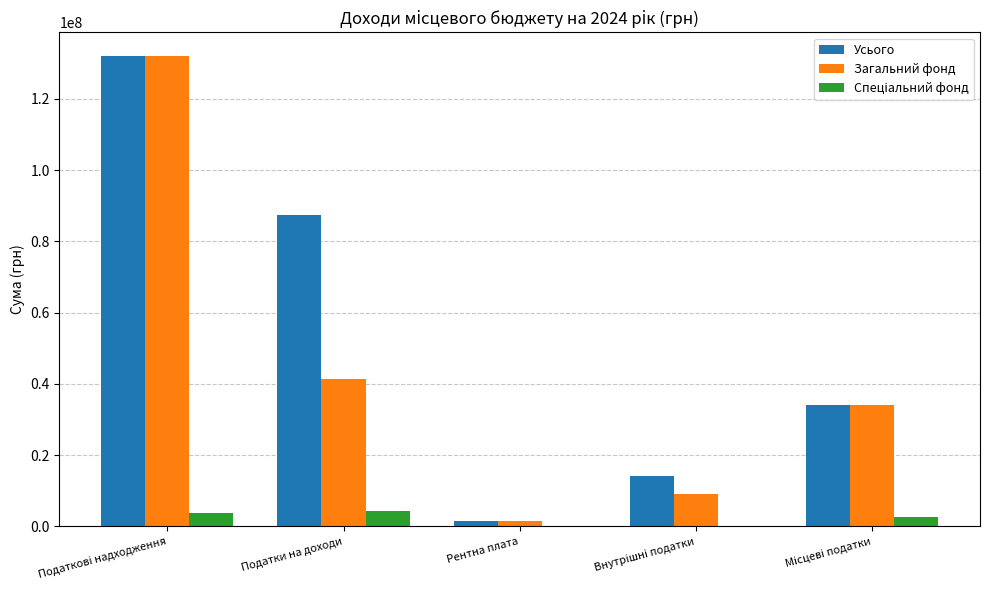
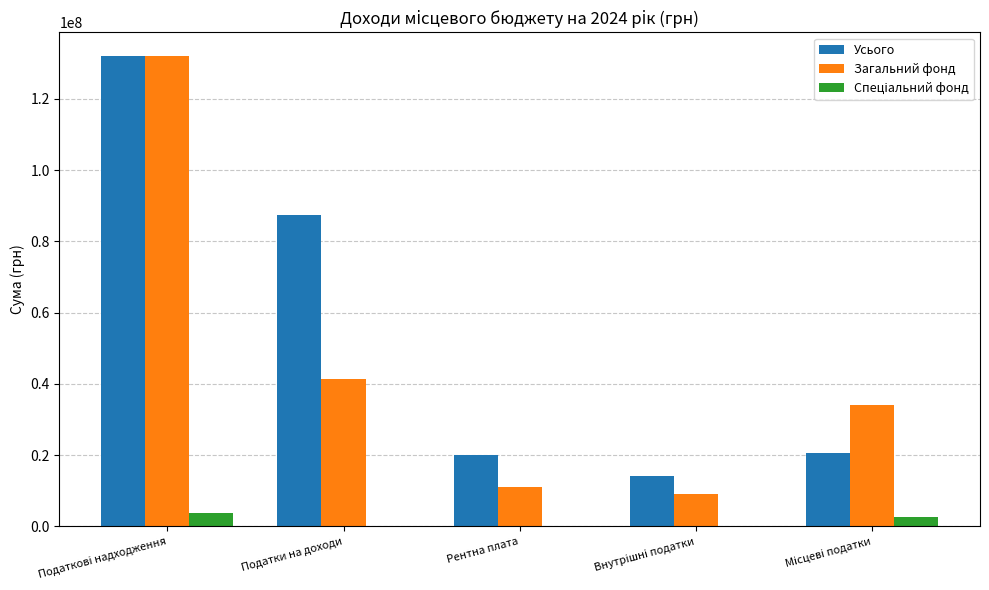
Спеціальний фонд, Податки на доходи: 4000000 -> 0
Усього, Рентна плата: 2000000 -> 20000000
Загальний фонд, Рентна плата: 2000000 -> 11000000
Усього, Місцеві податки: 34000000 -> 21000000
